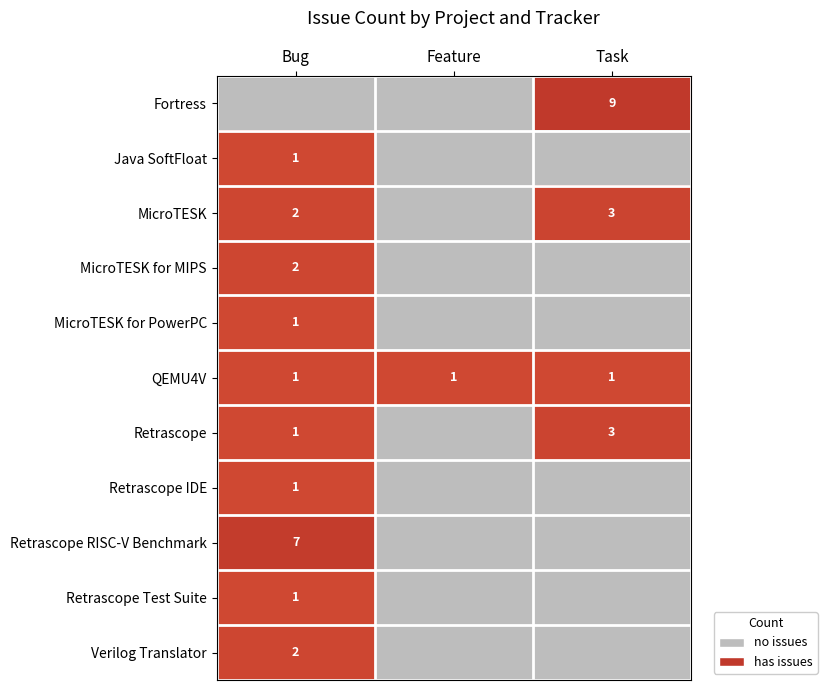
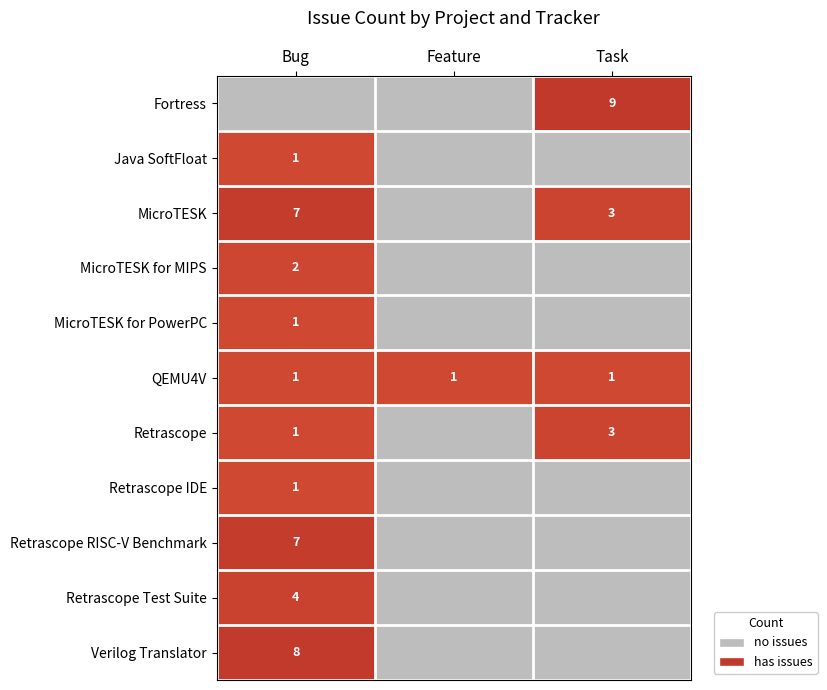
MicroTESK, Bug: 2 -> 7
Retrascope Test Suite, Bug: 1 -> 4
Verilog Translator, Bug: 2 -> 8
